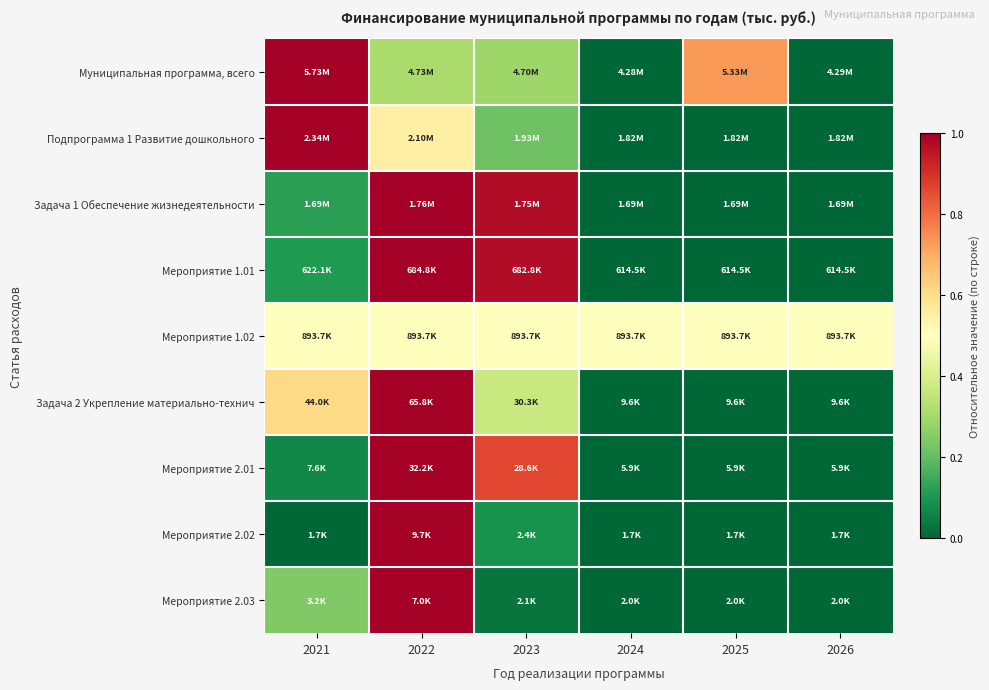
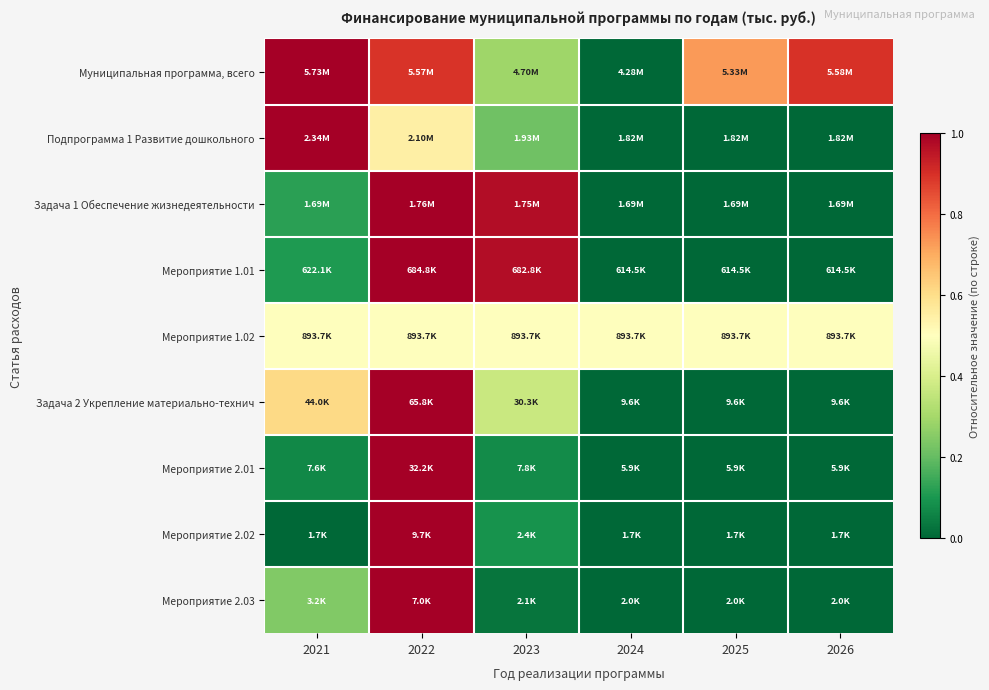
Муниципальная программа, всего, 2022: 4.73M -> 5.57M
Муниципальная программа, всего, 2026: 4.29M -> 5.58M
Мероприятие 2.01, 2023: 28.6K -> 7.8K
